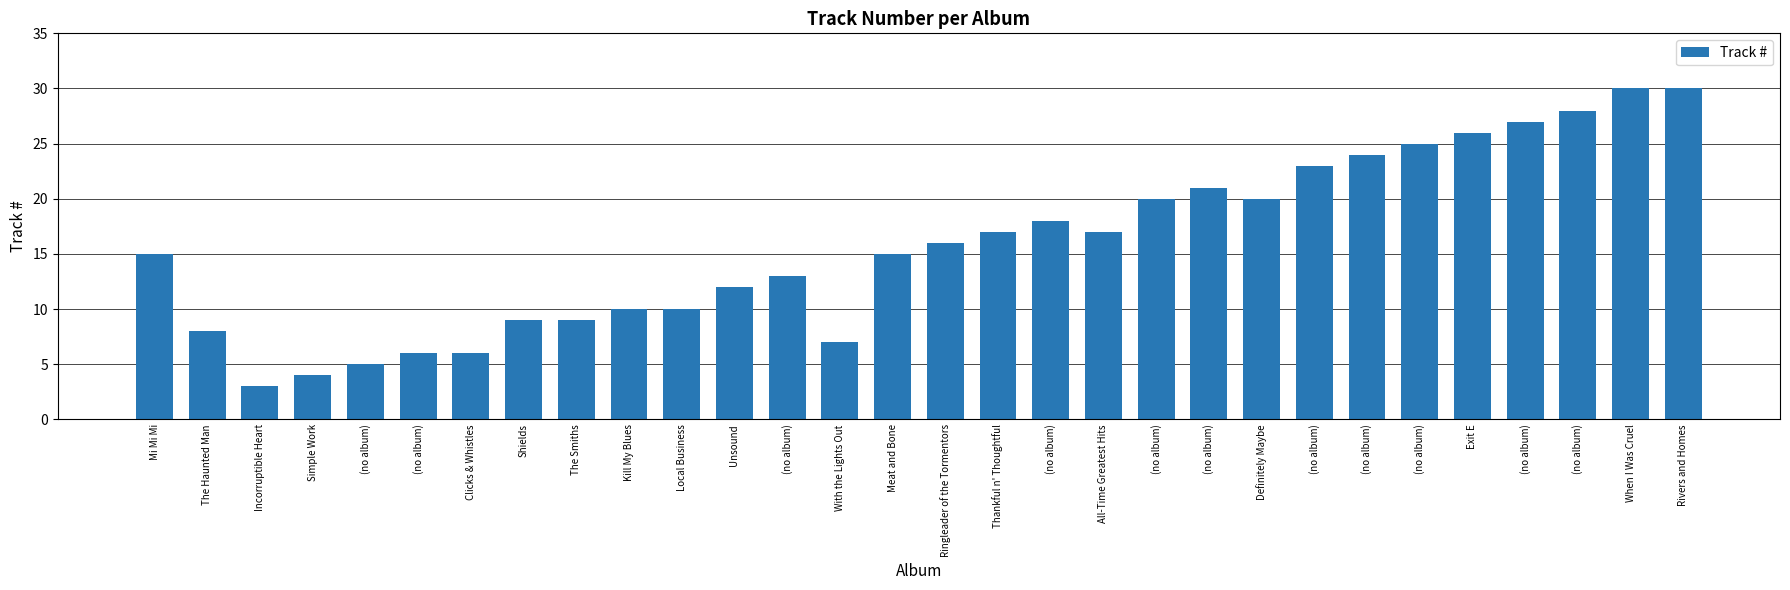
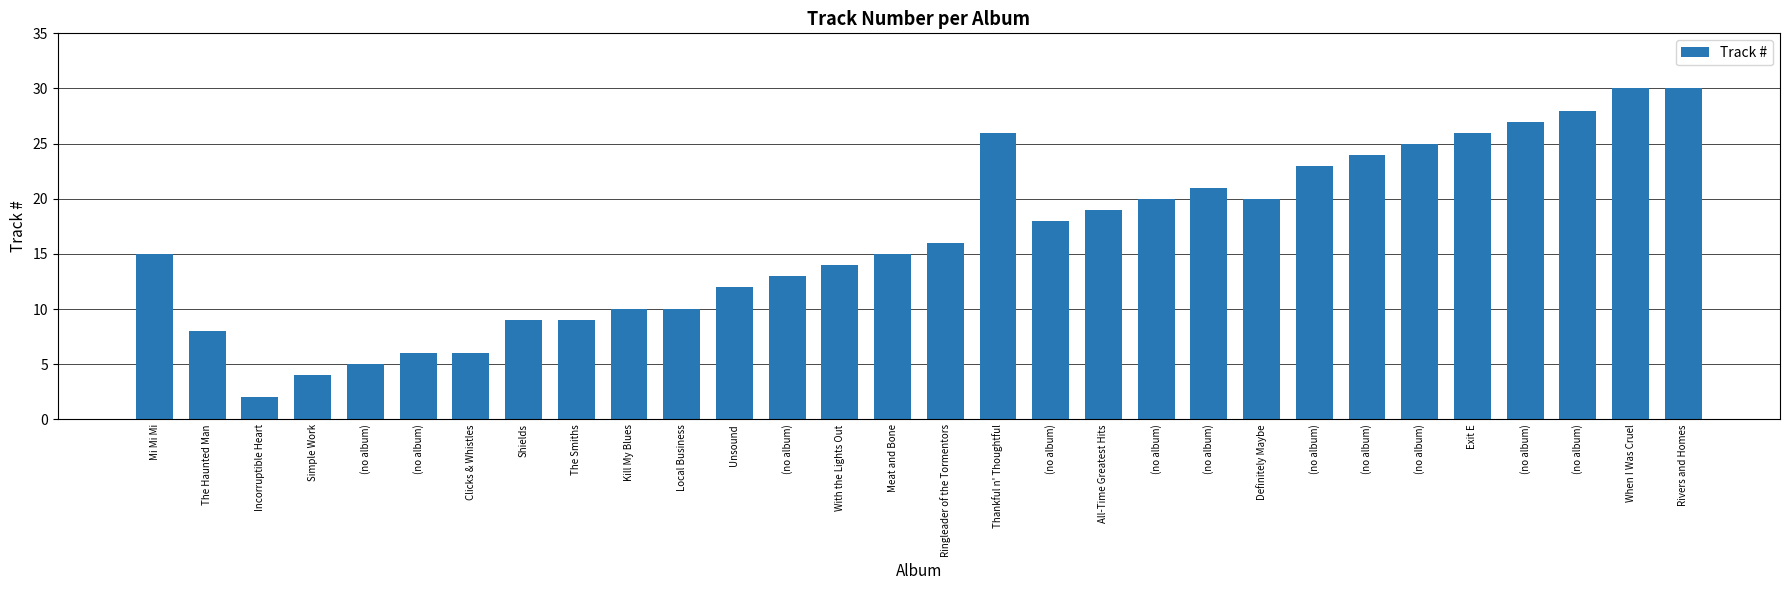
Incorruptible Heart: 3 -> 2
With the Lights Out: 7 -> 14
Thankful n' Thoughtful: 17 -> 26
All-Time Greatest Hits: 17 -> 19
